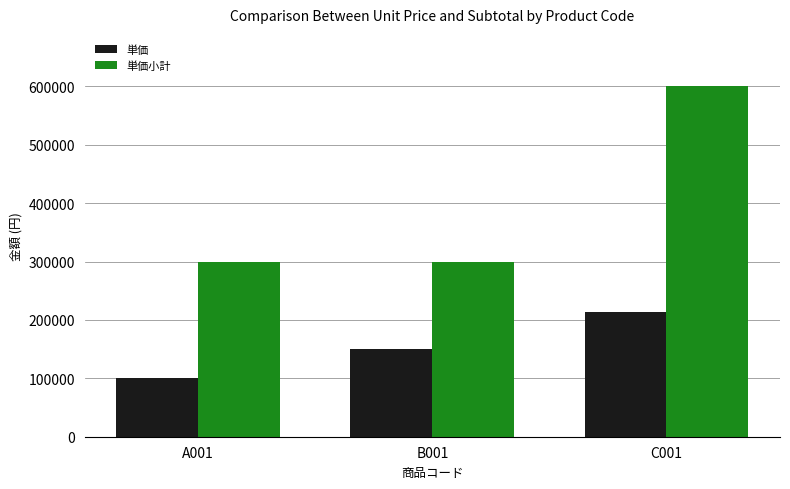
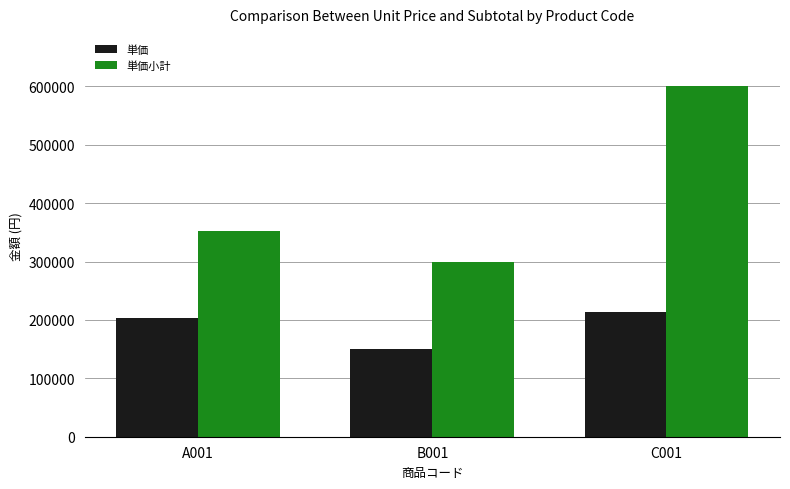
単価, A001: 100000 -> 200000
単価小計, A001: 300000 -> 350000
